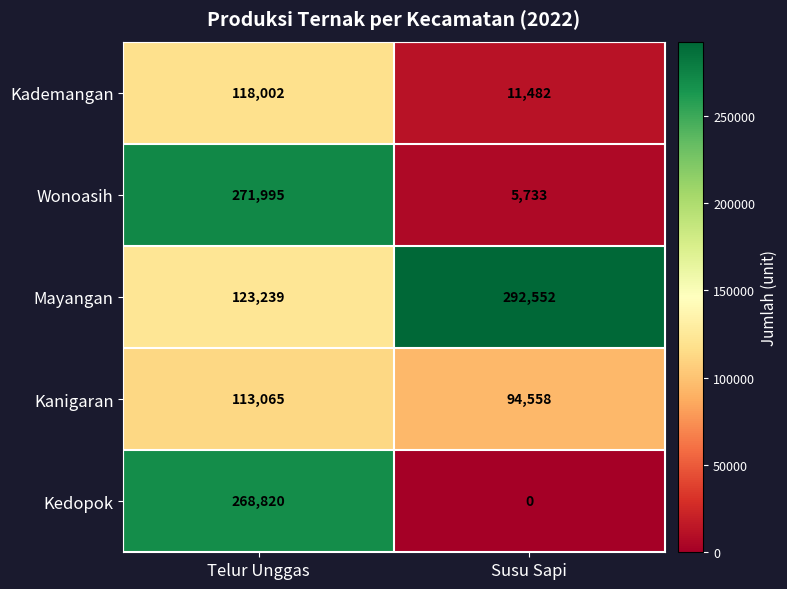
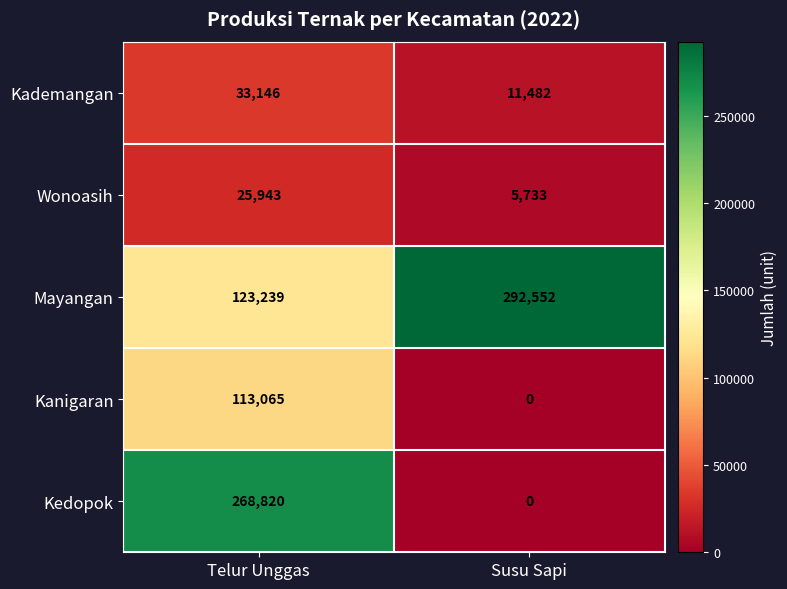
Kademangan, Telur Unggas: 118,002 -> 33,146
Wonoasih, Telur Unggas: 271,995 -> 25,943
Kanigaran, Susu Sapi: 94,558 -> 0
